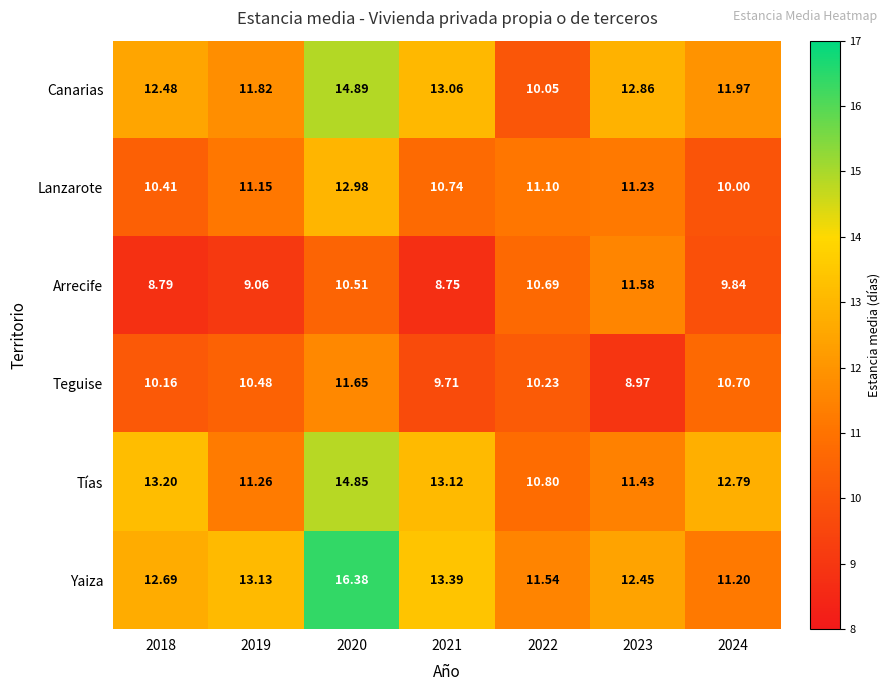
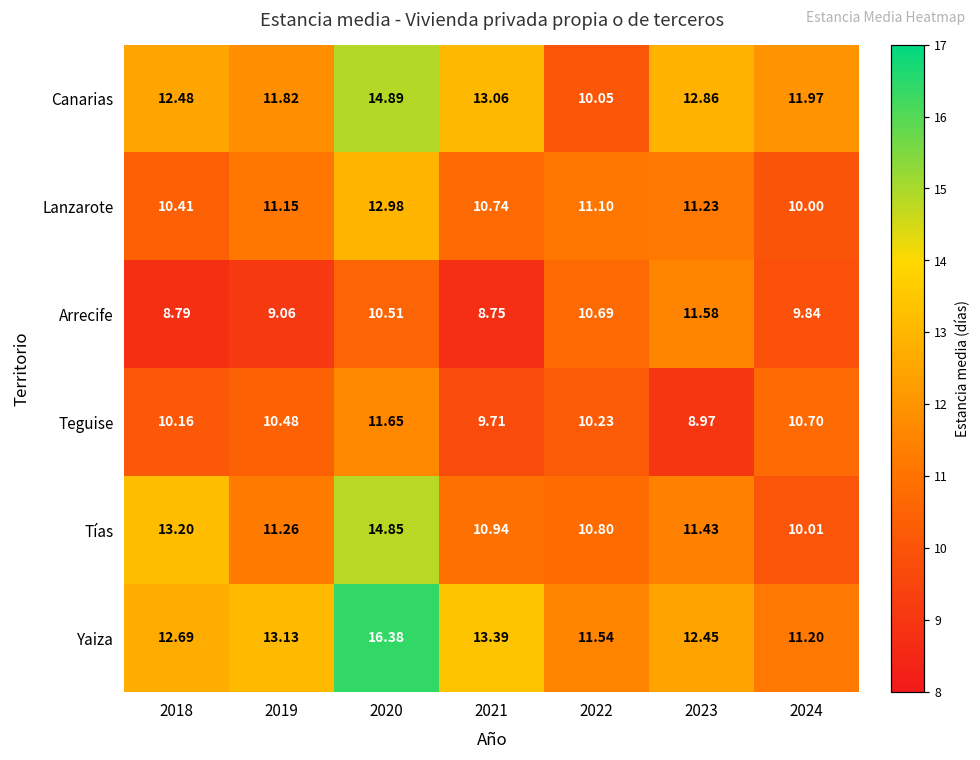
Tías, 2021: 13.12 -> 10.94
Tías, 2024: 12.79 -> 10.01
